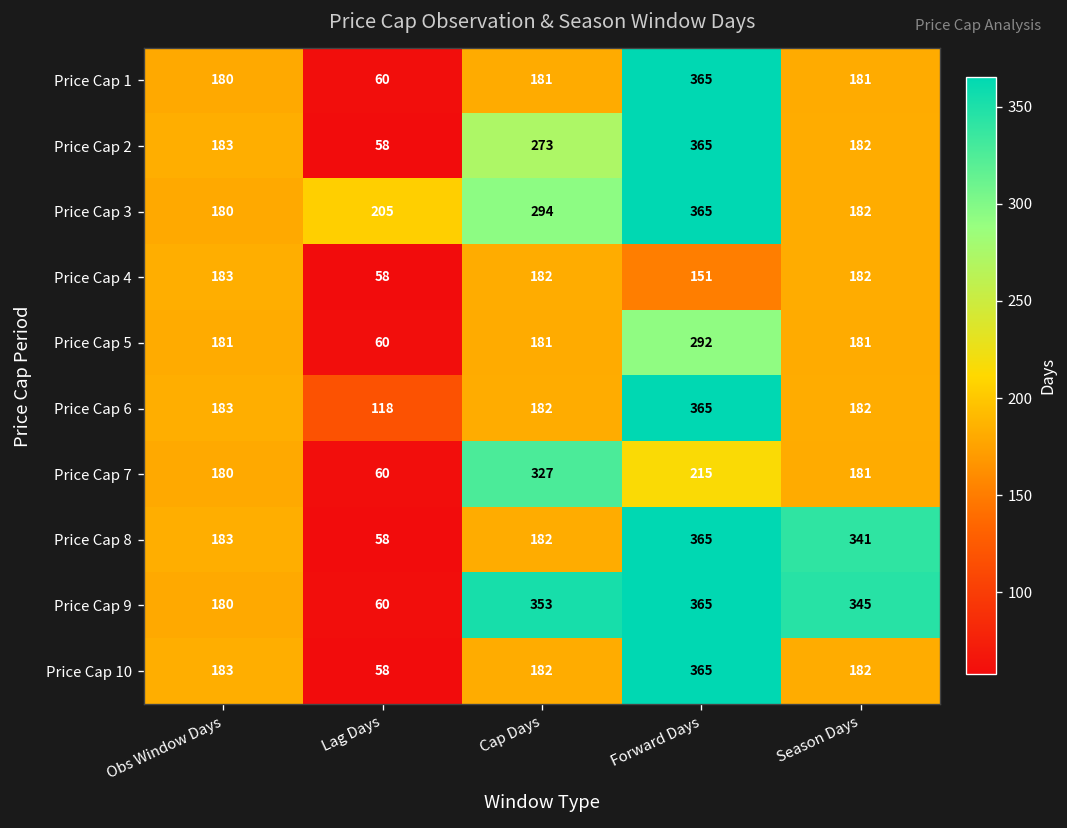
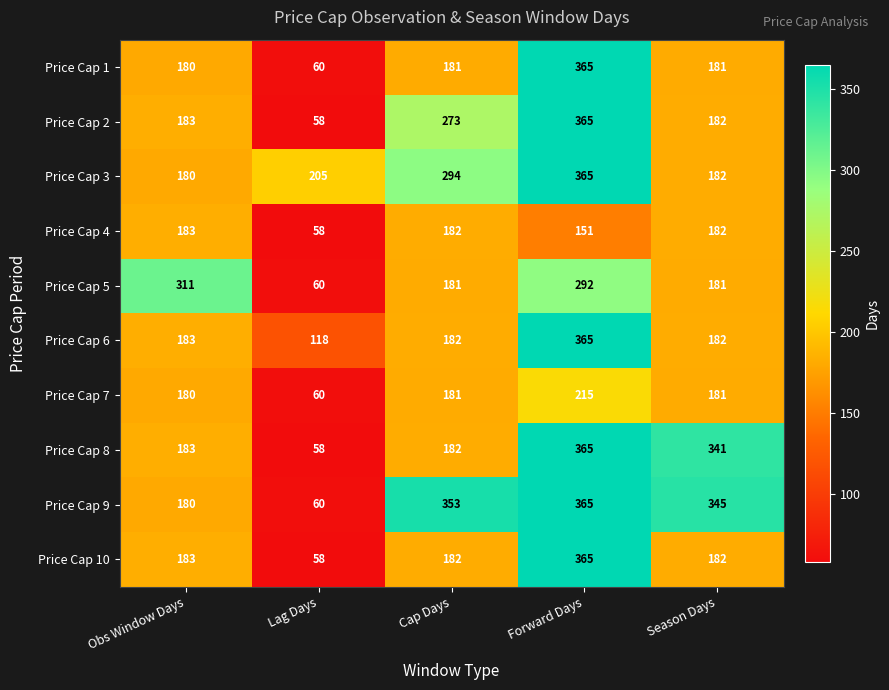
Price Cap 5, Obs Window Days: 181 -> 311
Price Cap 7, Cap Days: 327 -> 181
